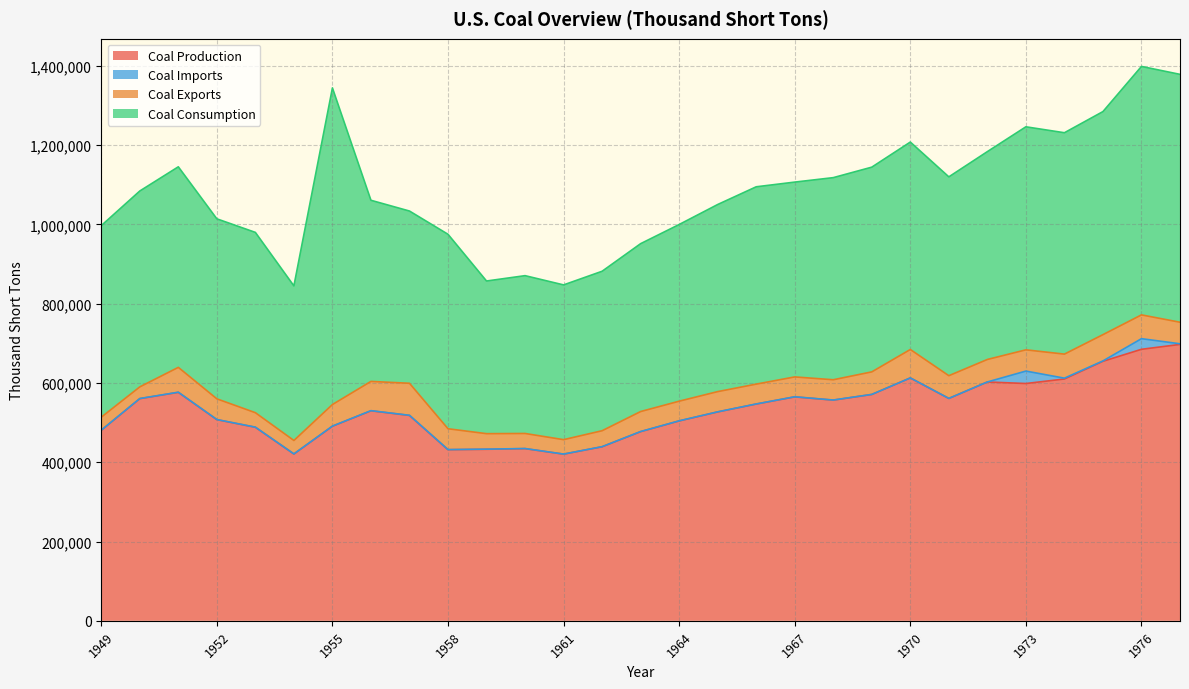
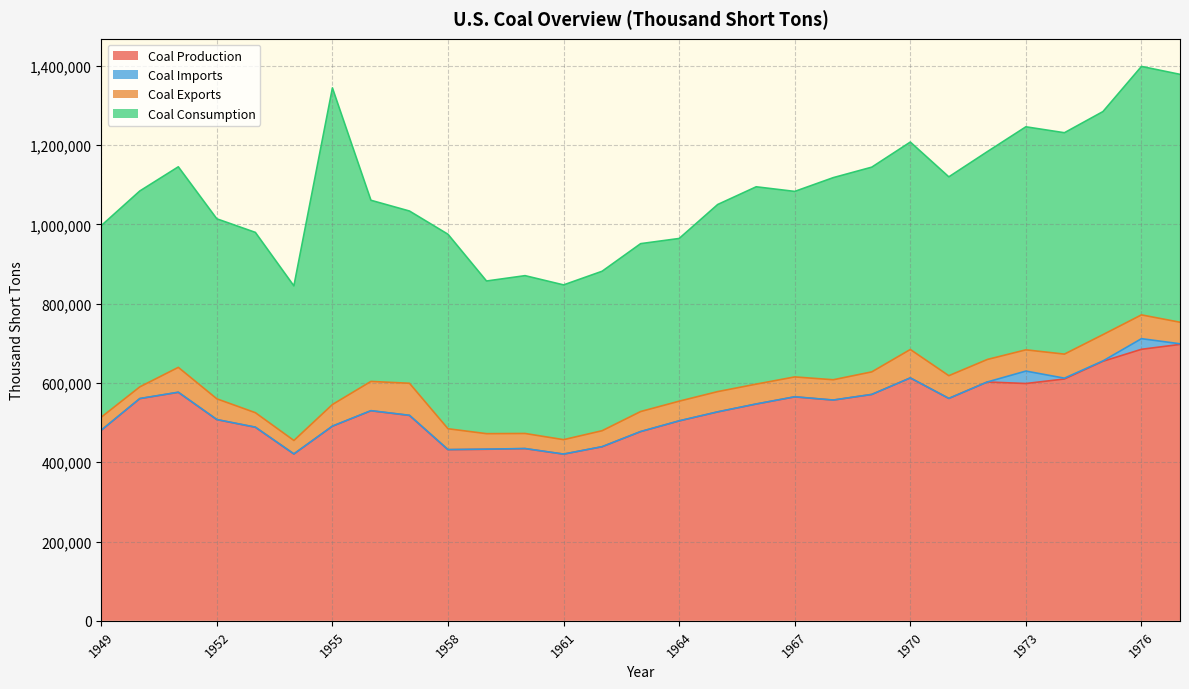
Coal Consumption, 1964: 450,000 -> 410,000
Coal Consumption, 1967: 490,000 -> 470,000
